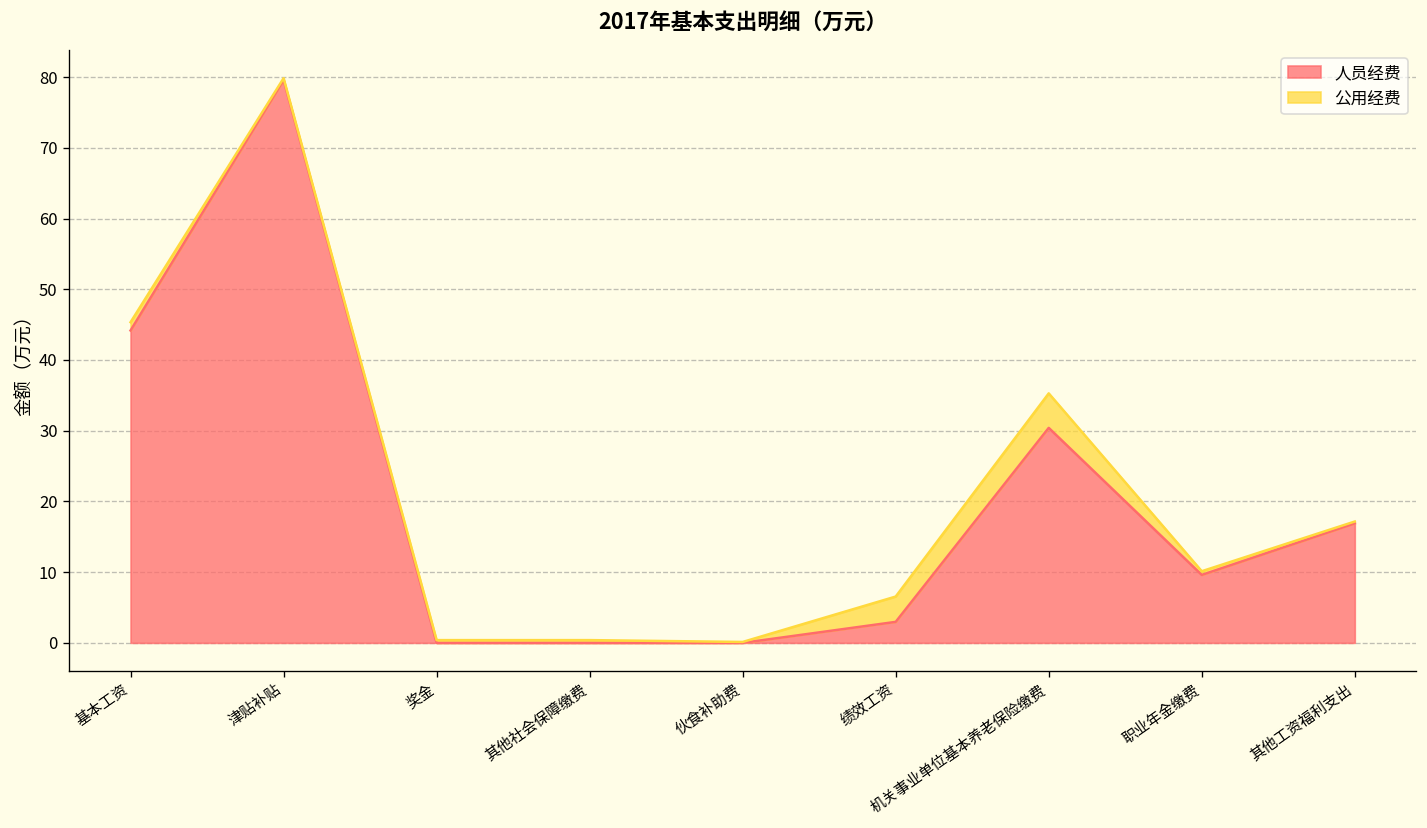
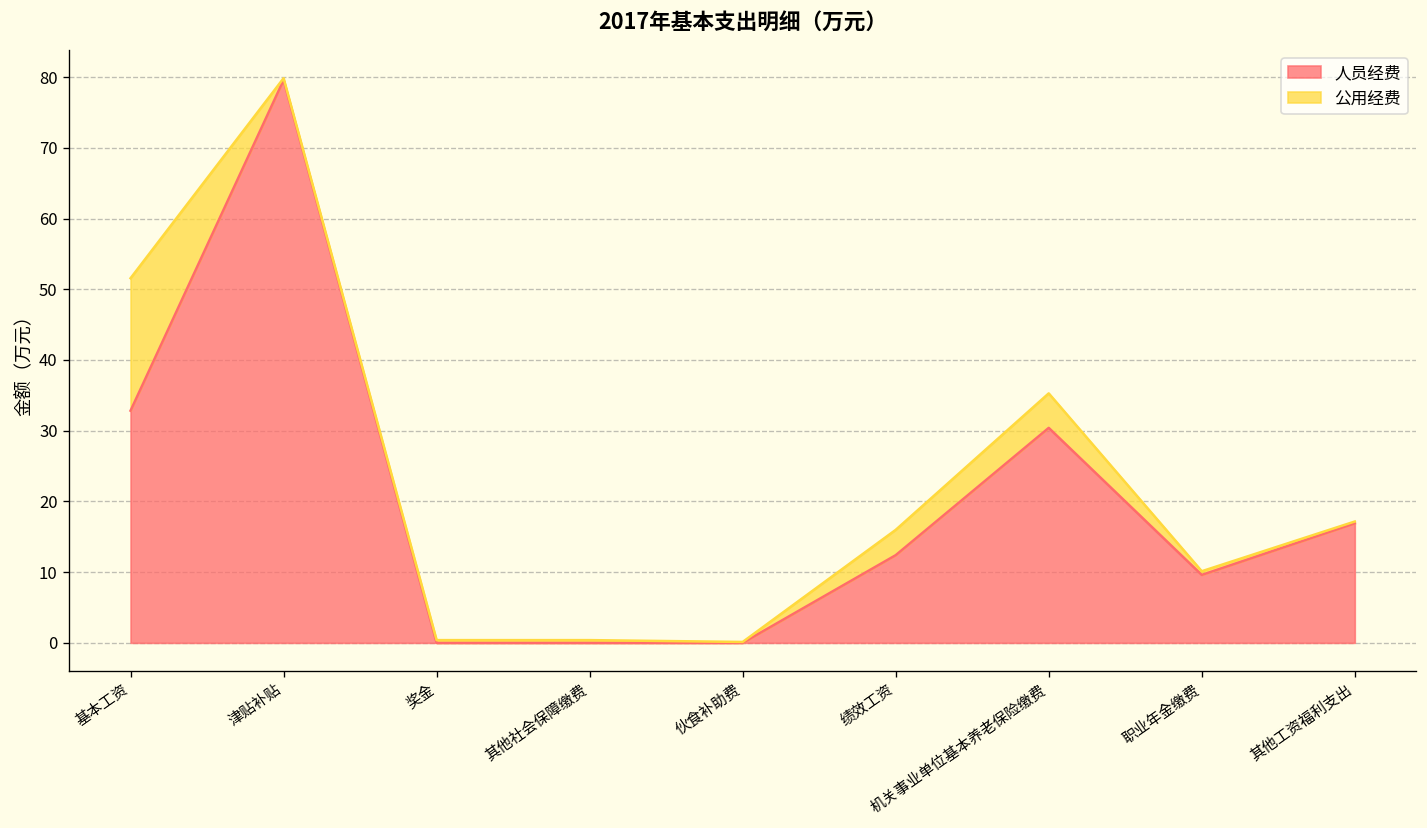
人员经费, 基本工资: 44 -> 33
公用经费, 基本工资: 1 -> 19
人员经费, 绩效工资: 3 -> 12
